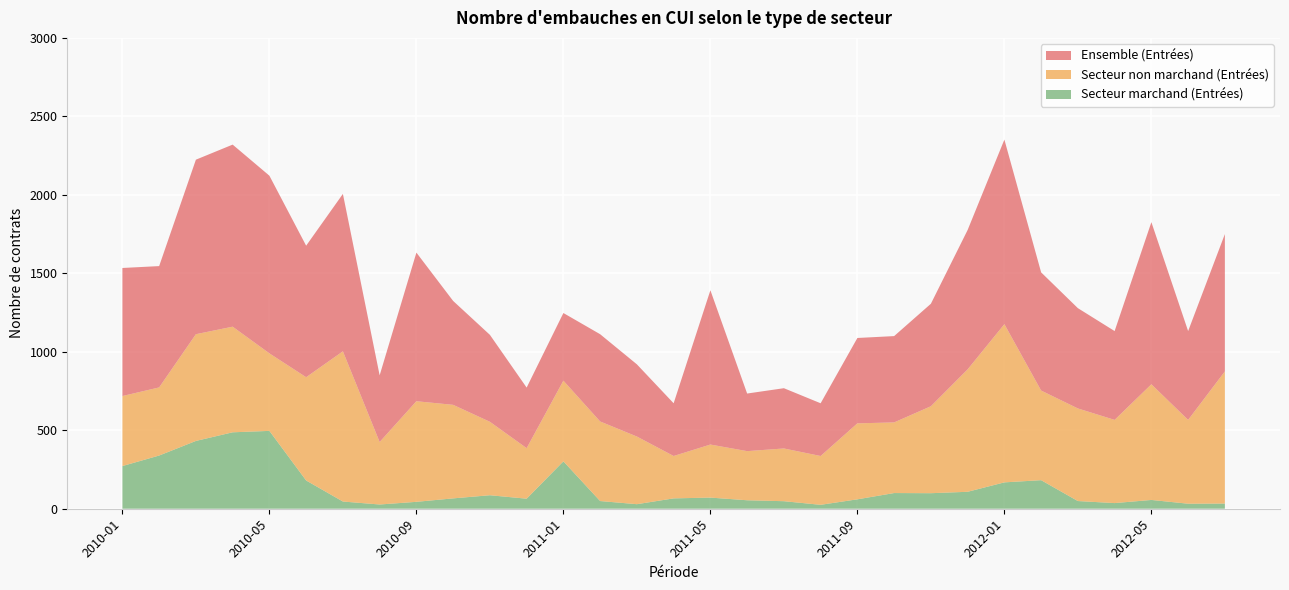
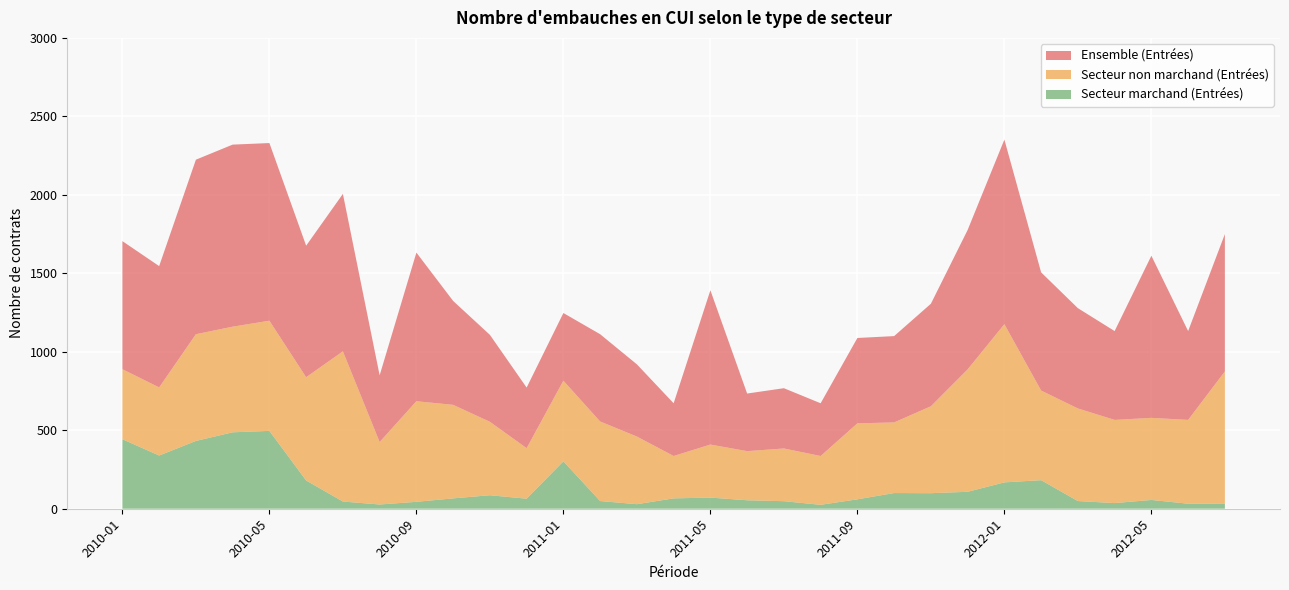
Secteur marchand (Entrées), 2010-01: 270 -> 440
Secteur non marchand (Entrées), 2010-05: 490 -> 700
Secteur non marchand (Entrées), 2012-05: 740 -> 520
